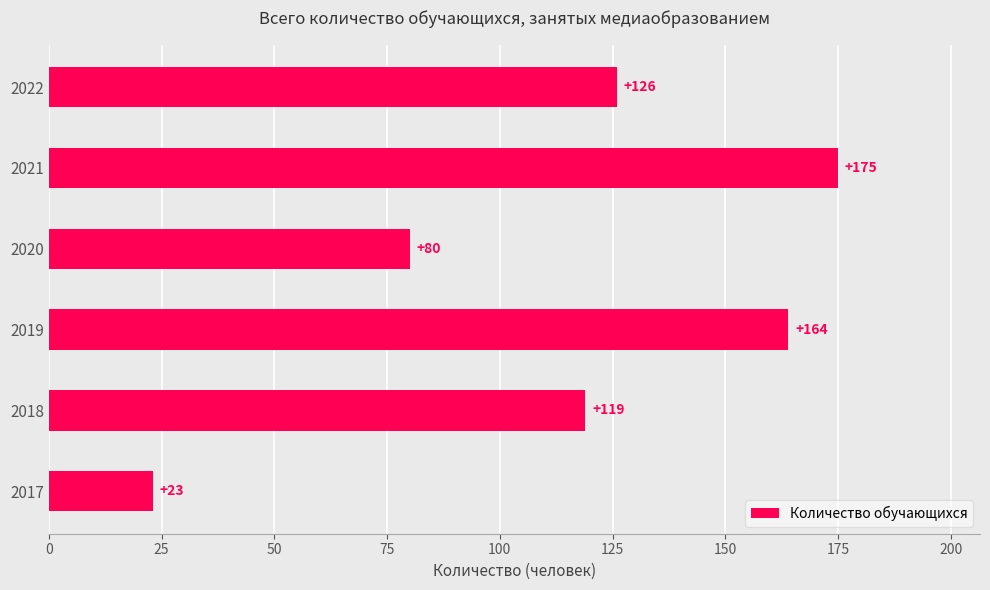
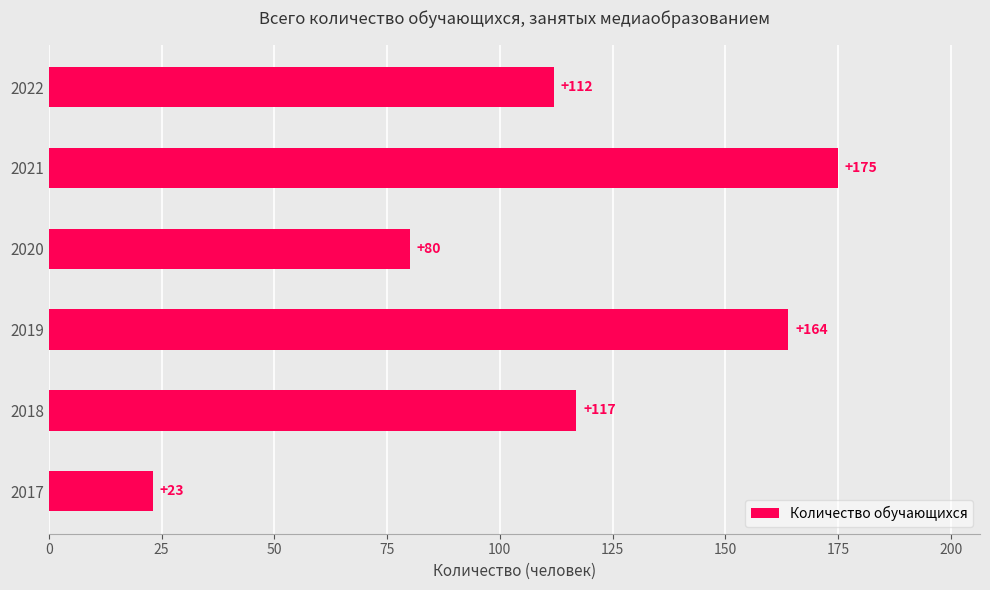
2022: +126 -> +112
2018: +119 -> +117
